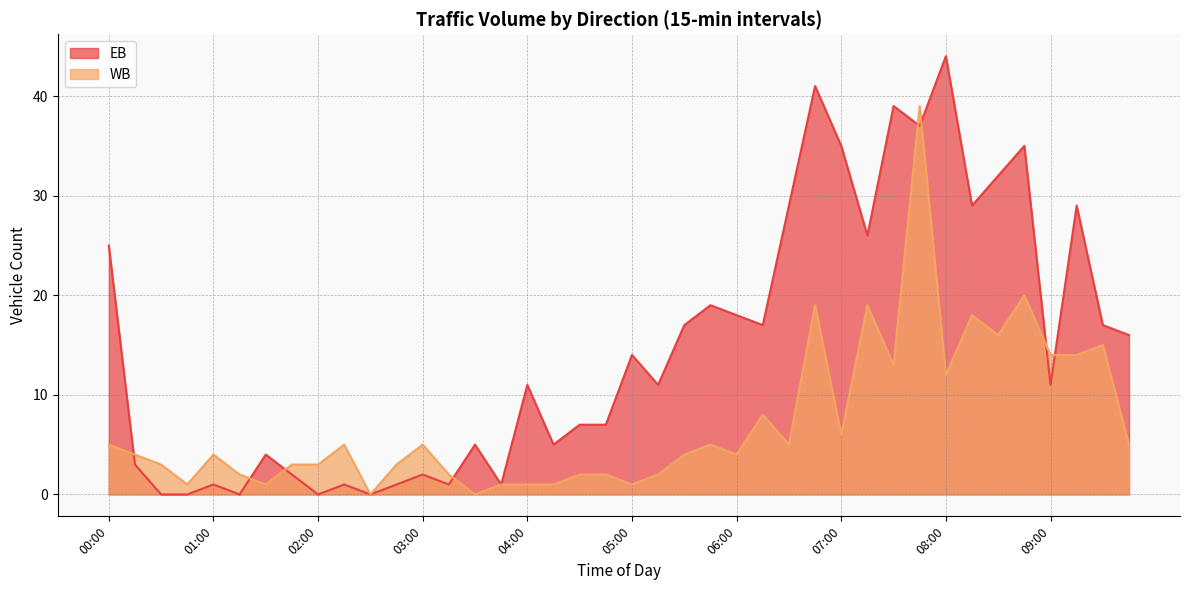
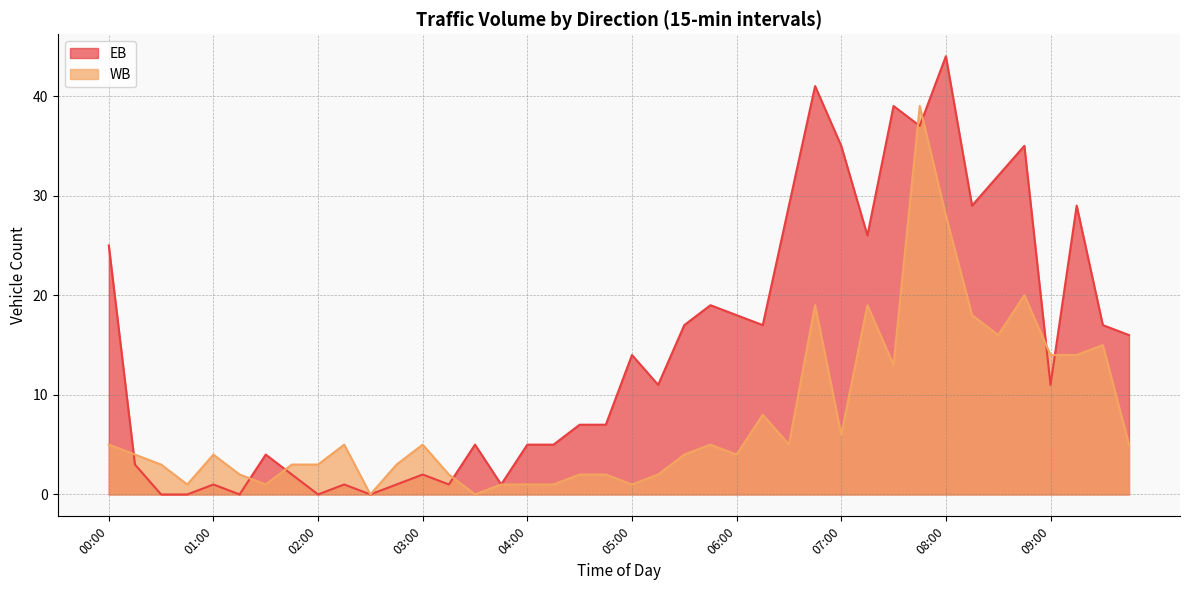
EB, 04:00: 11 -> 5
WB, 08:00: 12 -> 28
